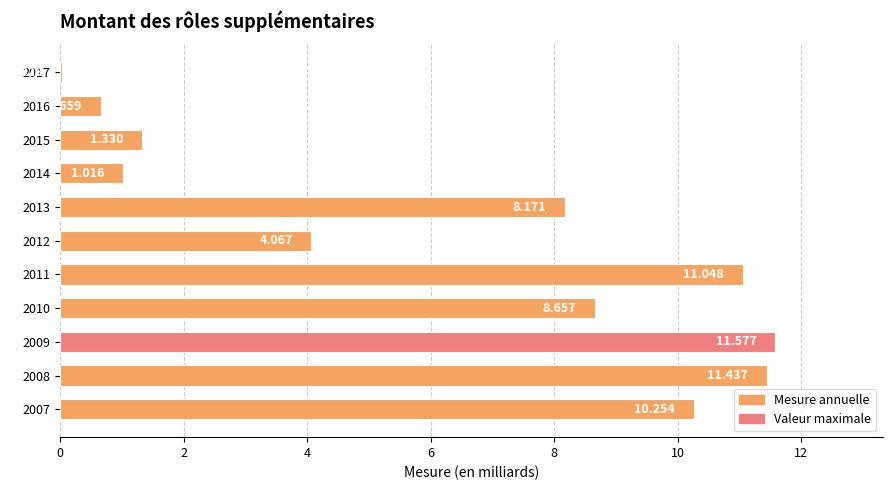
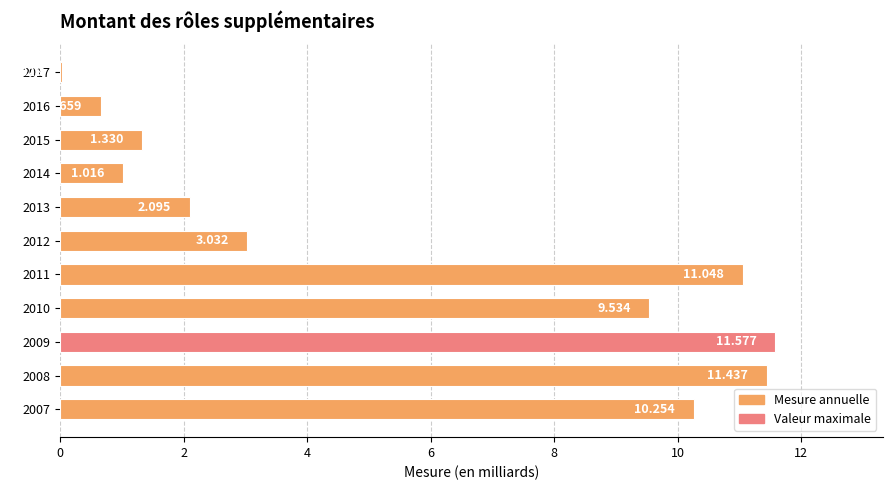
2013: 8.171 -> 2.095
2012: 4.067 -> 3.032
2010: 8.657 -> 9.534
